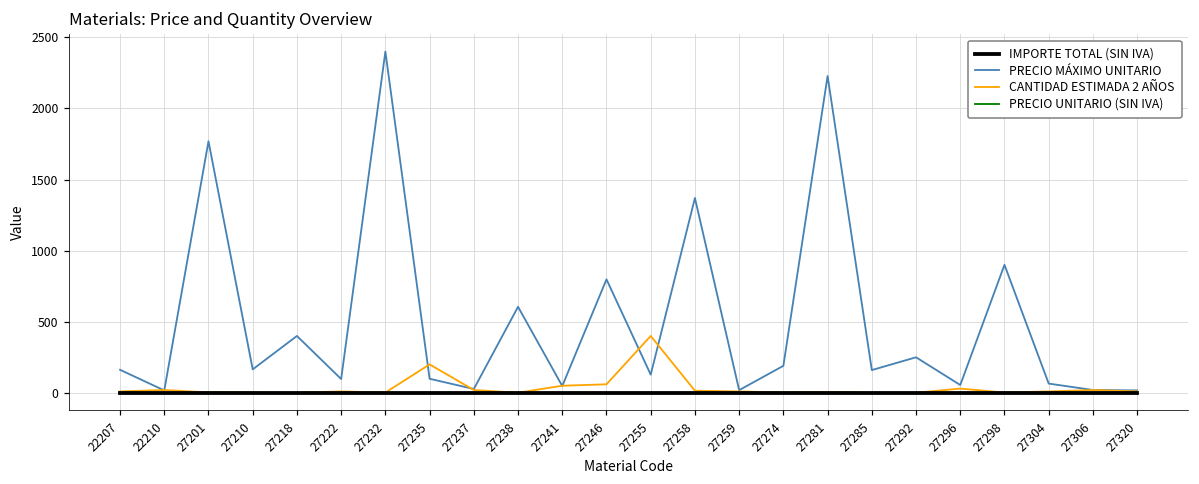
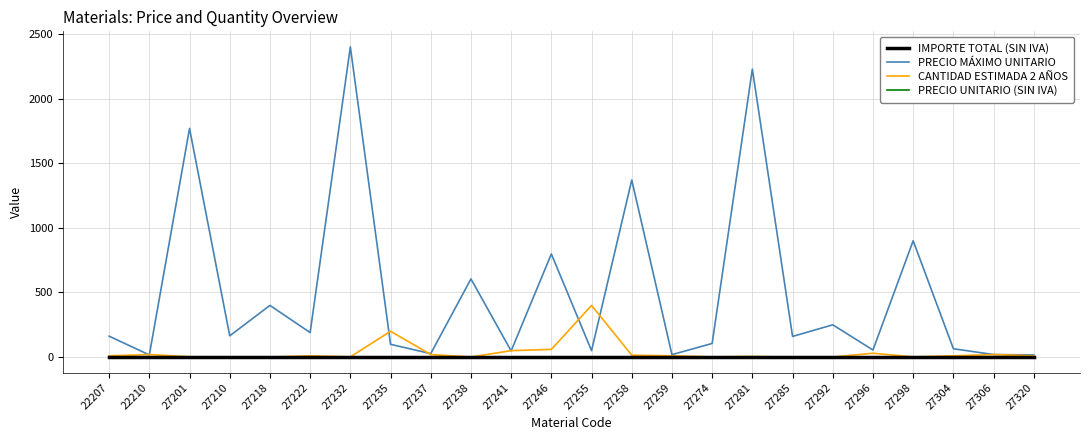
PRECIO MÁXIMO UNITARIO, 27222: 100 -> 190
PRECIO MÁXIMO UNITARIO, 27255: 130 -> 50
PRECIO MÁXIMO UNITARIO, 27274: 190 -> 110
